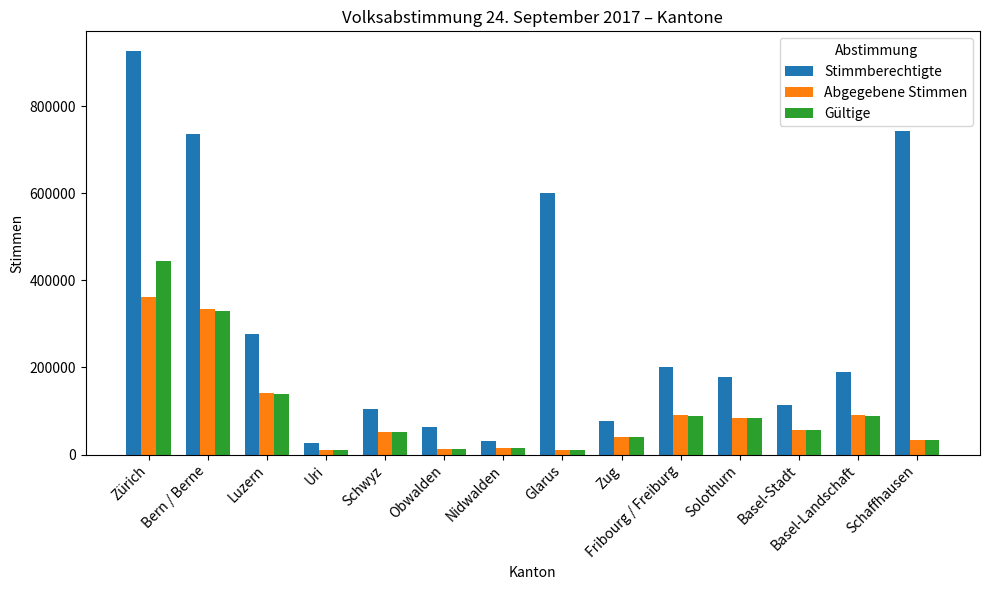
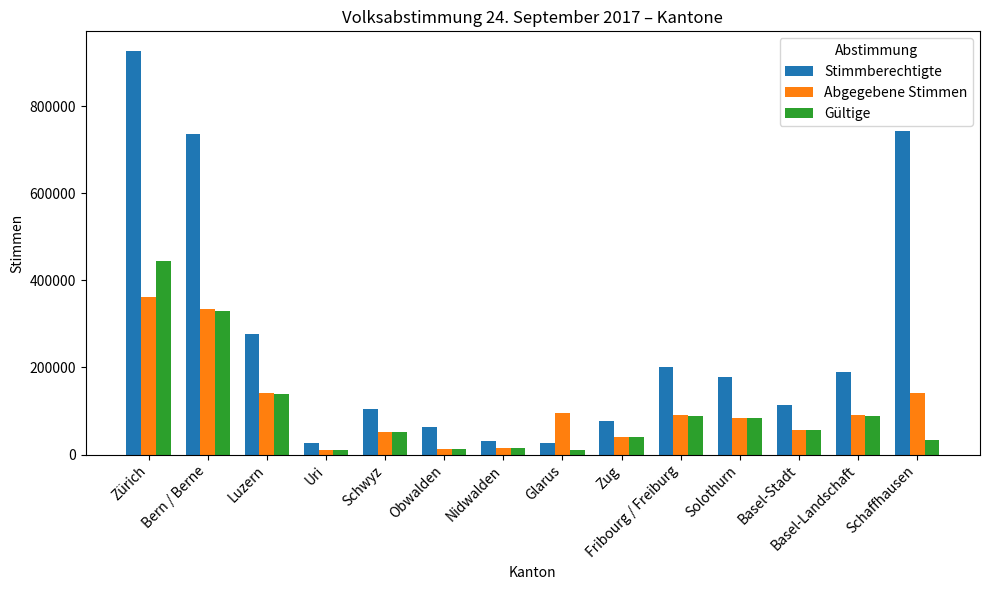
Stimmberechtigte, Glarus: 600000 -> 30000
Abgegebene Stimmen, Glarus: 10000 -> 100000
Abgegebene Stimmen, Schaffhausen: 30000 -> 140000
